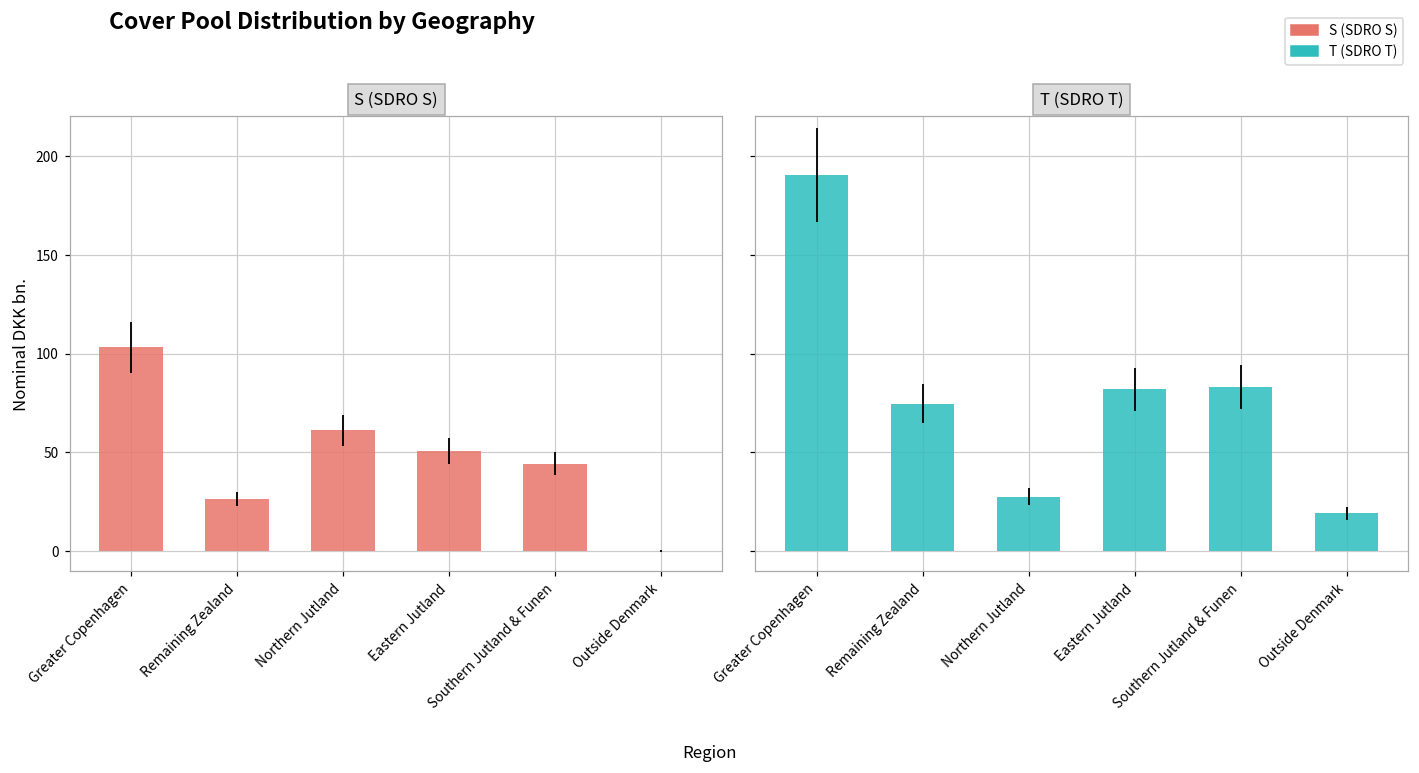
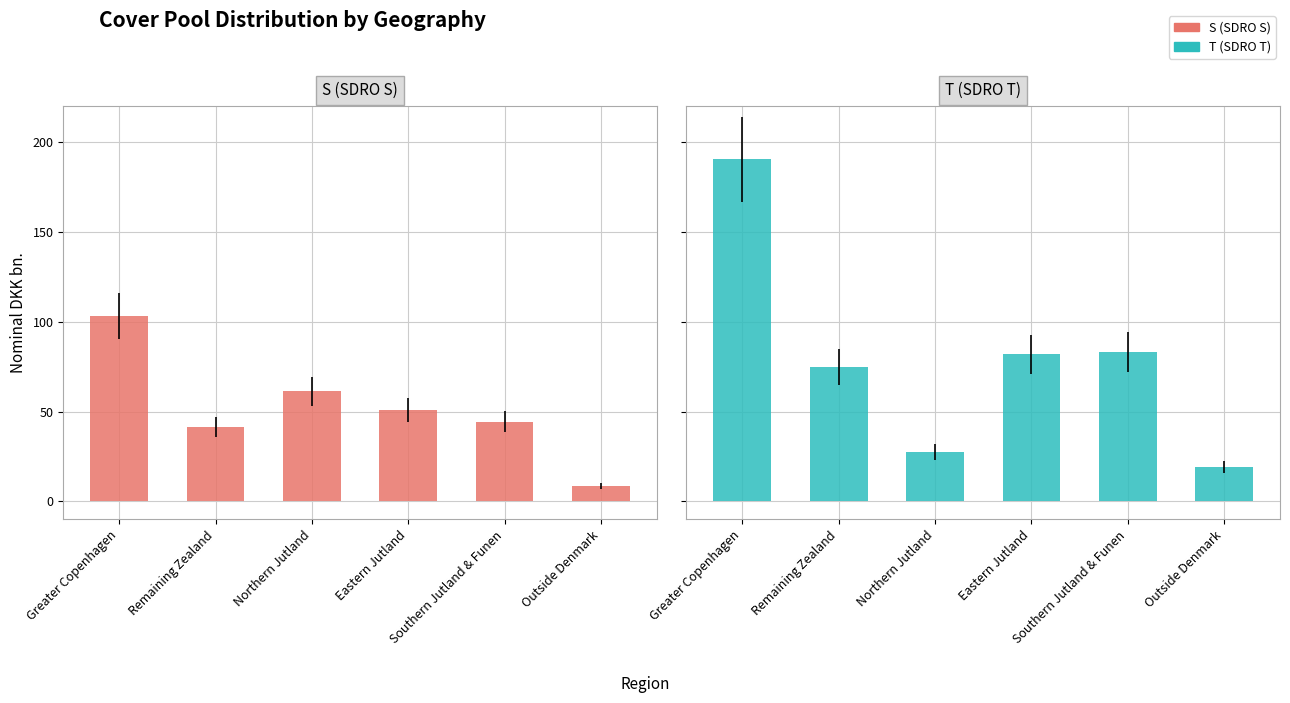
S (SDRO S), Remaining Zealand: 26 -> 42
S (SDRO S), Outside Denmark: 0 -> 9
